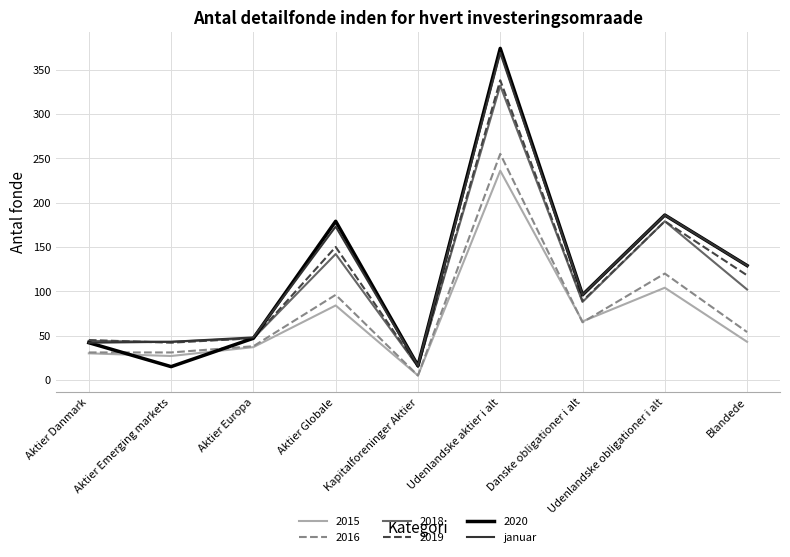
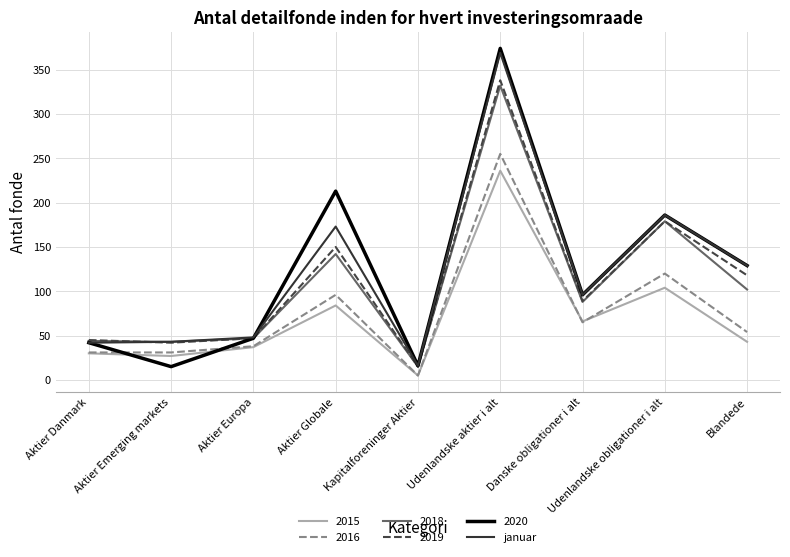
2020, Aktier Globale: 180 -> 210
